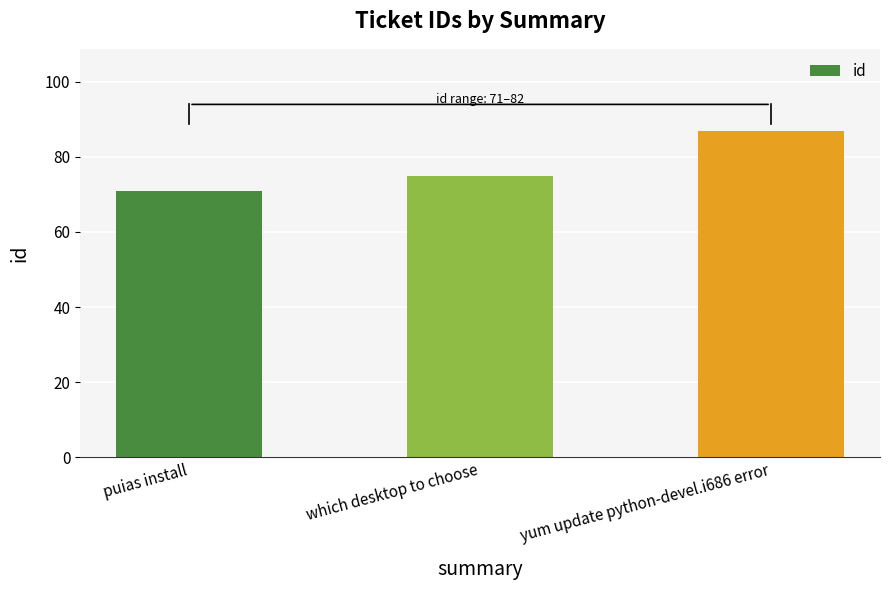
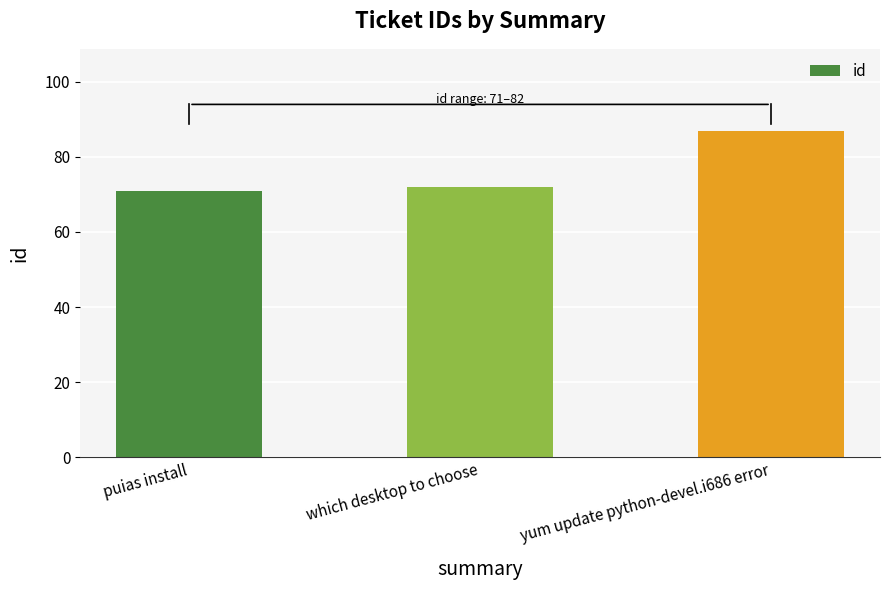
id, which desktop to choose: 75 -> 72
